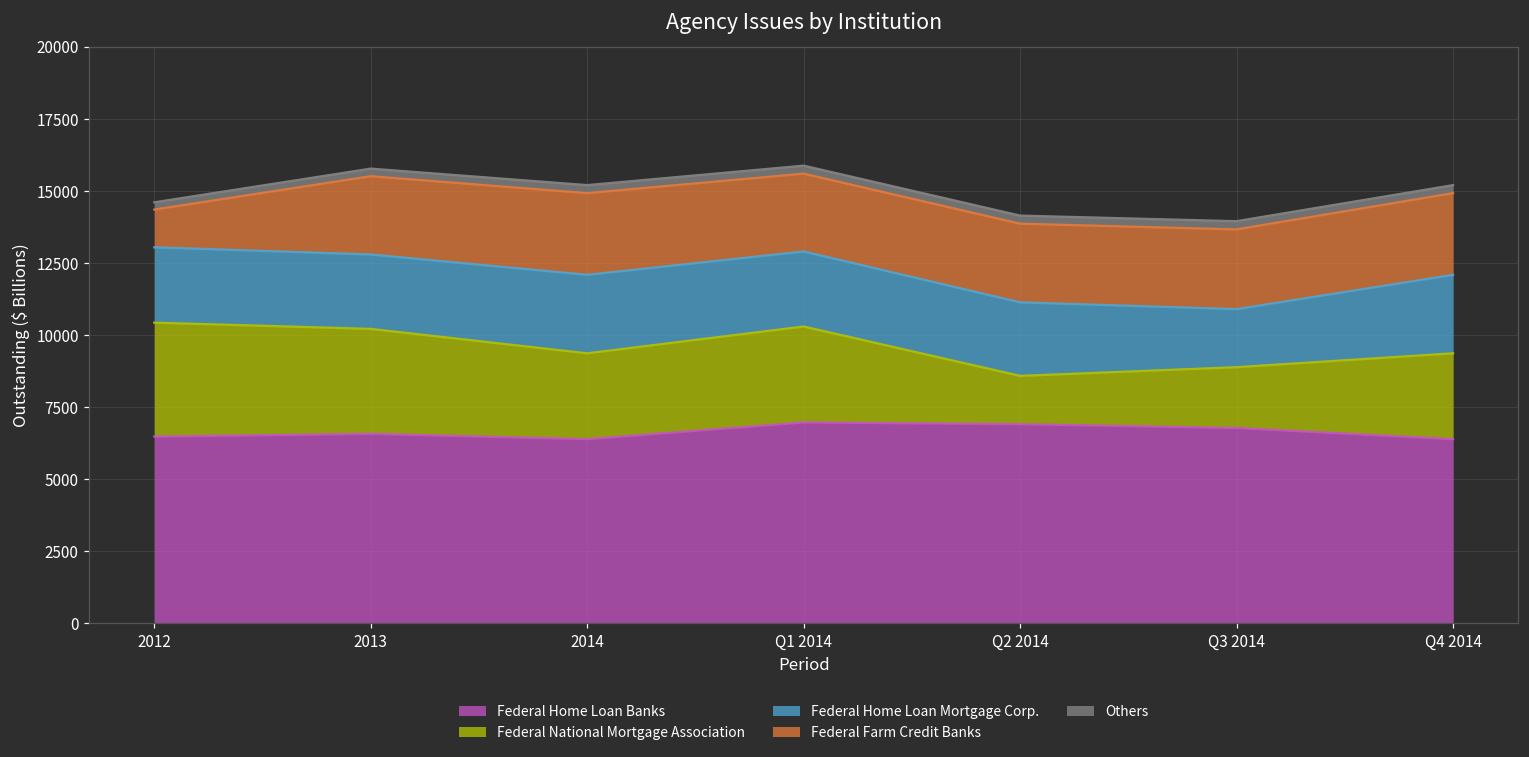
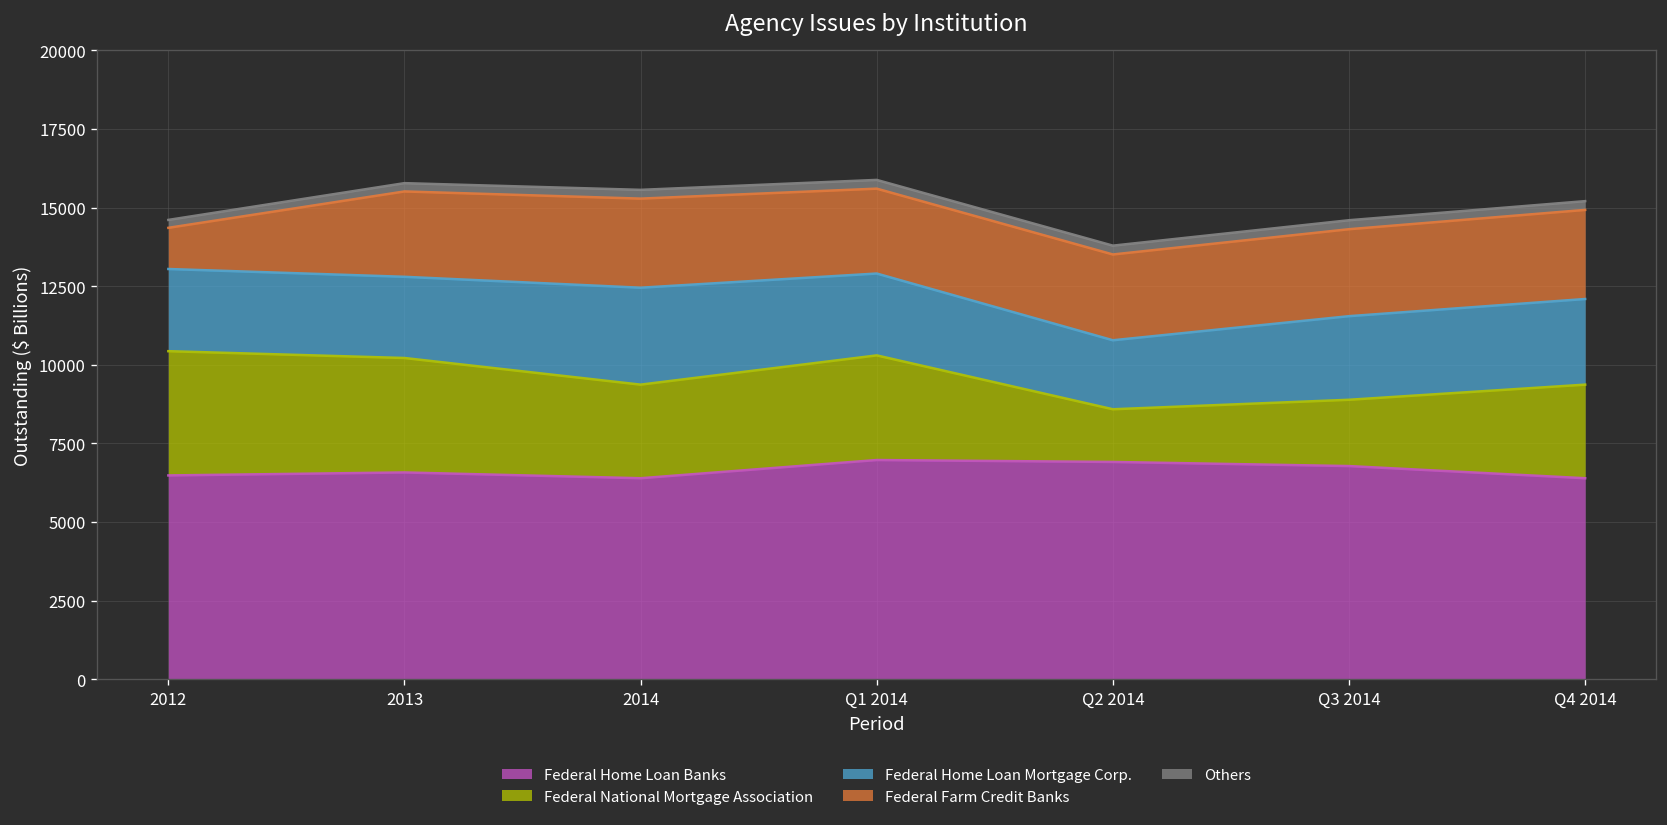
Federal Home Loan Mortgage Corp., 2014: 2700 -> 3100
Federal Home Loan Mortgage Corp., Q2 2014: 2600 -> 2200
Federal Home Loan Mortgage Corp., Q3 2014: 2000 -> 2700
